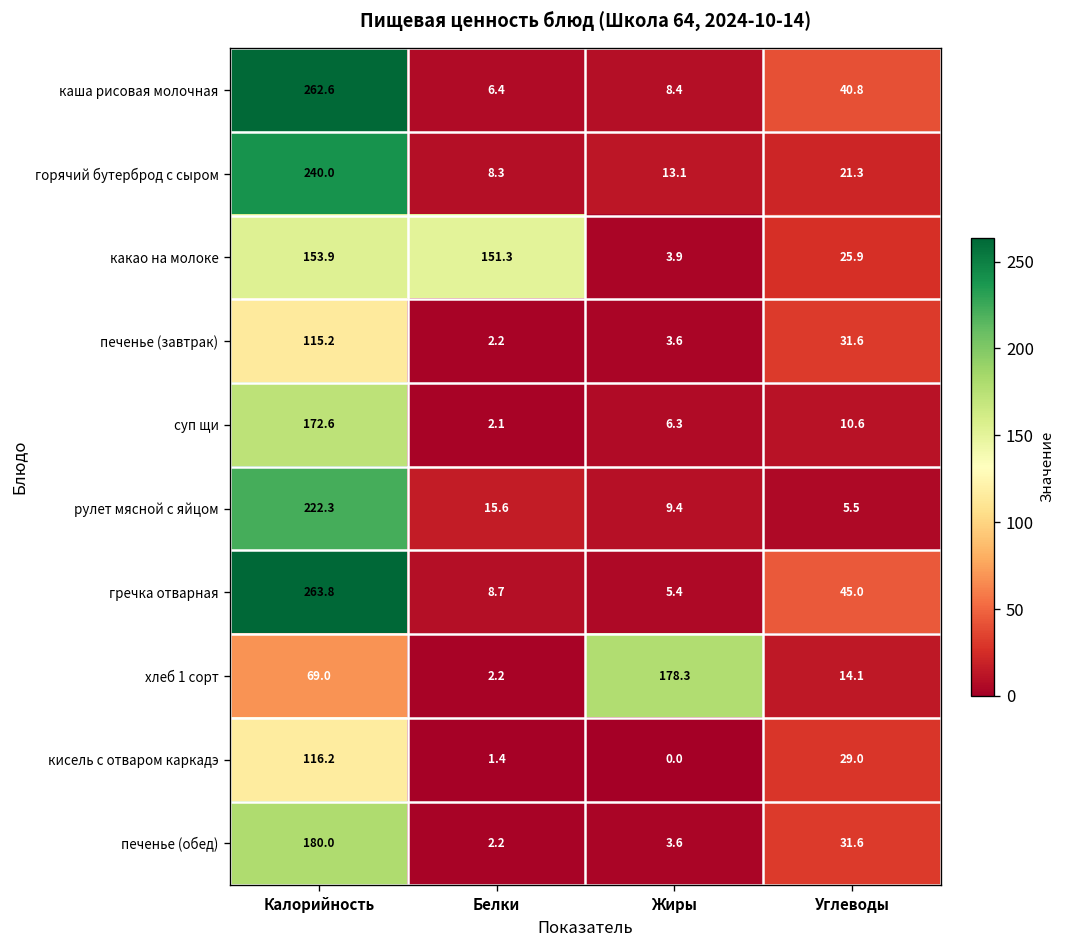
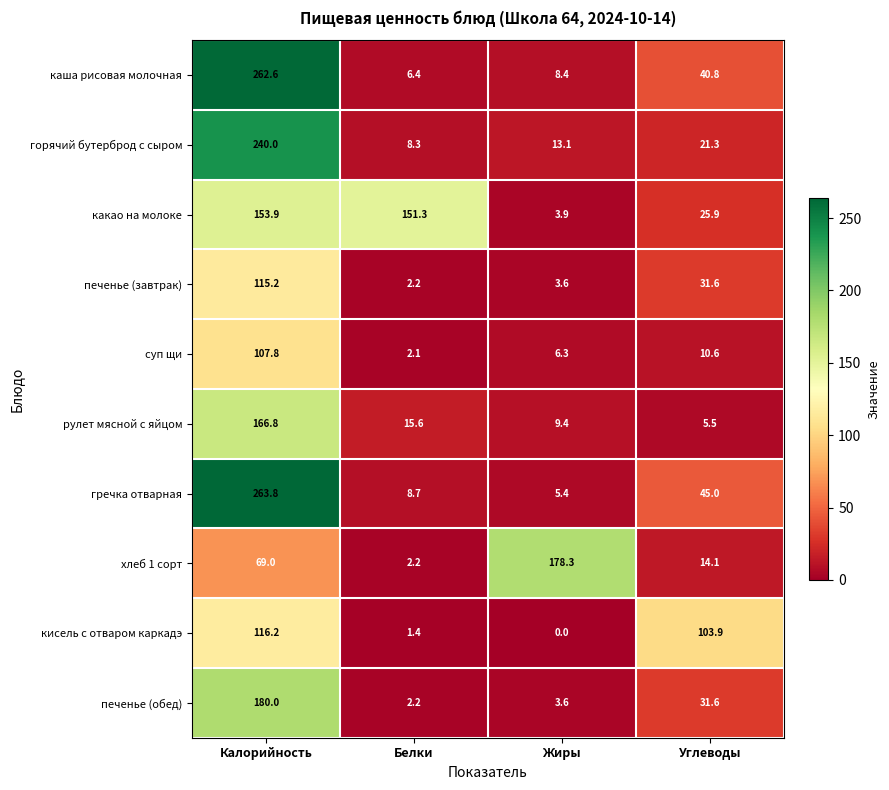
суп щи, Калорийность: 172.6 -> 107.8
рулет мясной с яйцом, Калорийность: 222.3 -> 166.8
кисель с отваром каркадэ, Углеводы: 29.0 -> 103.9
